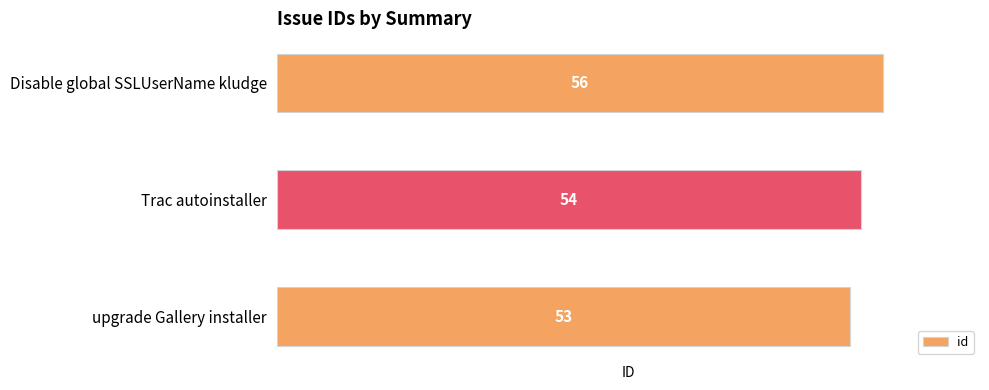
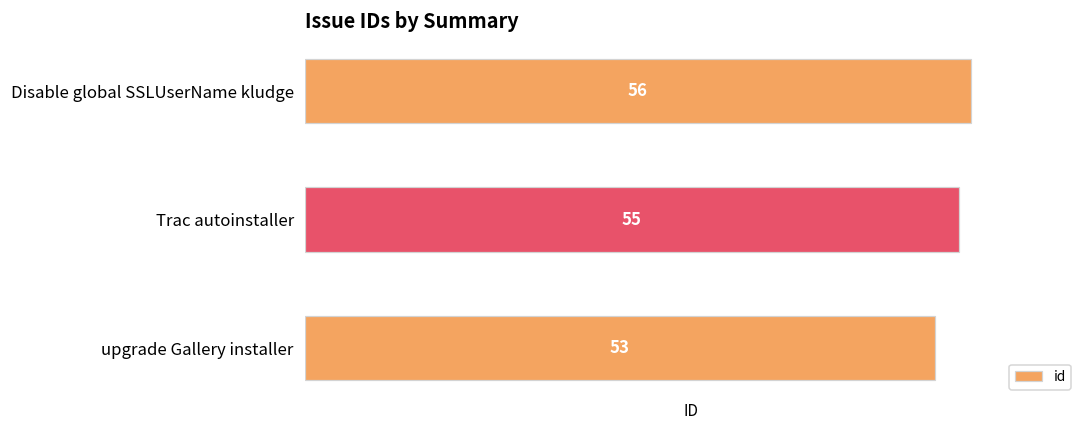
Trac autoinstaller: 54 -> 55
